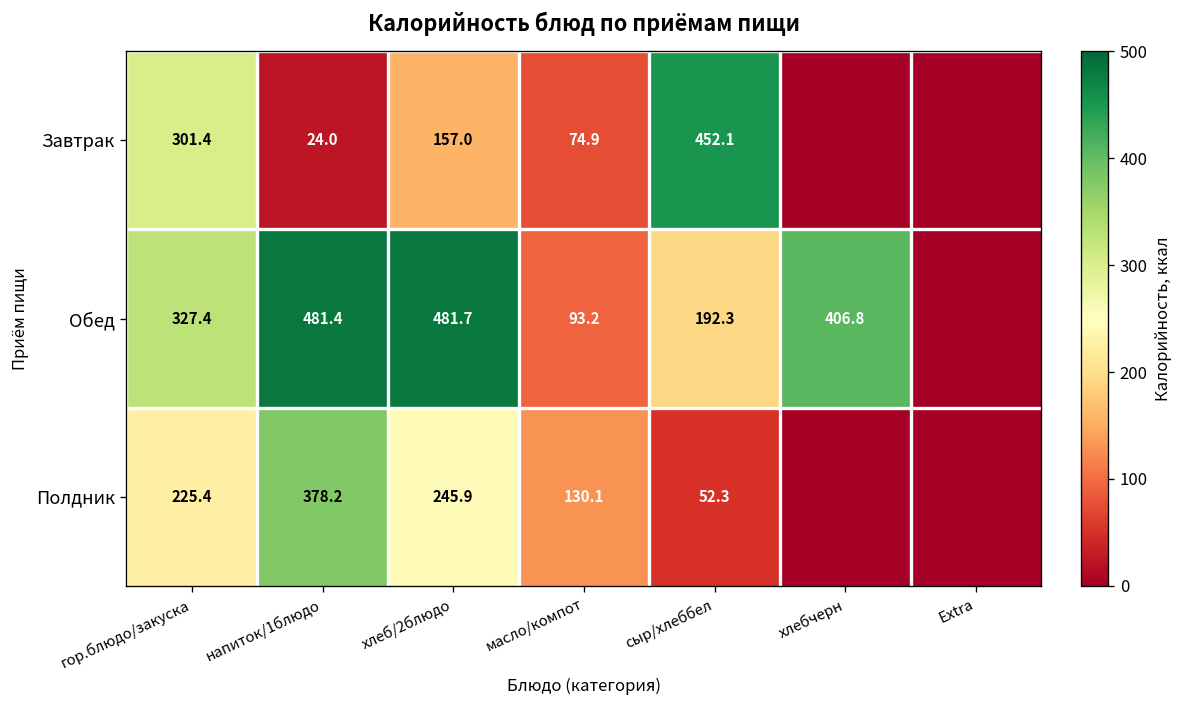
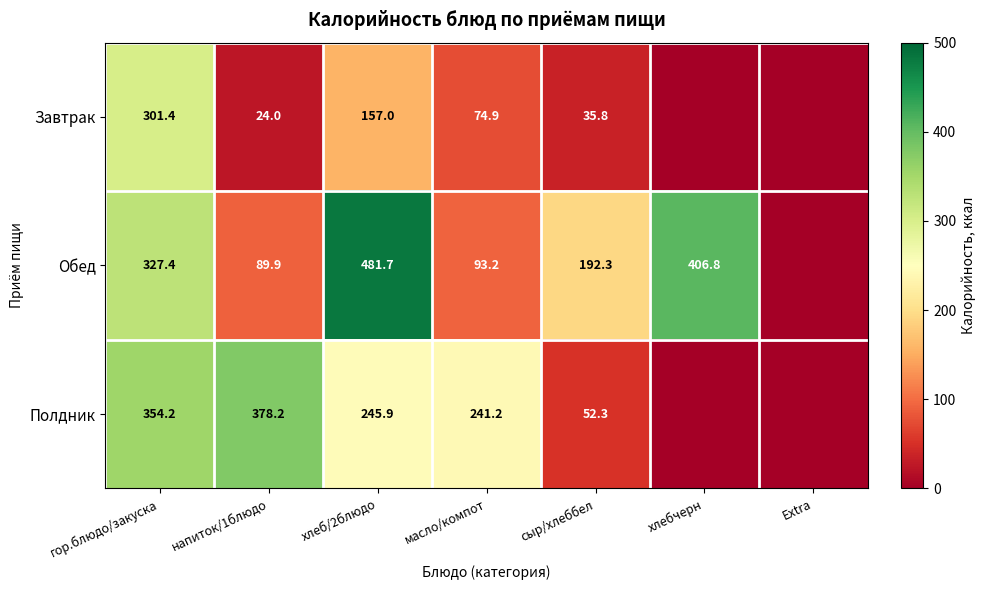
Завтрак, сыр/хлеббел: 452.1 -> 35.8
Обед, напиток/1блюдо: 481.4 -> 89.9
Полдник, гор.блюдо/закуска: 225.4 -> 354.2
Полдник, масло/компот: 130.1 -> 241.2
